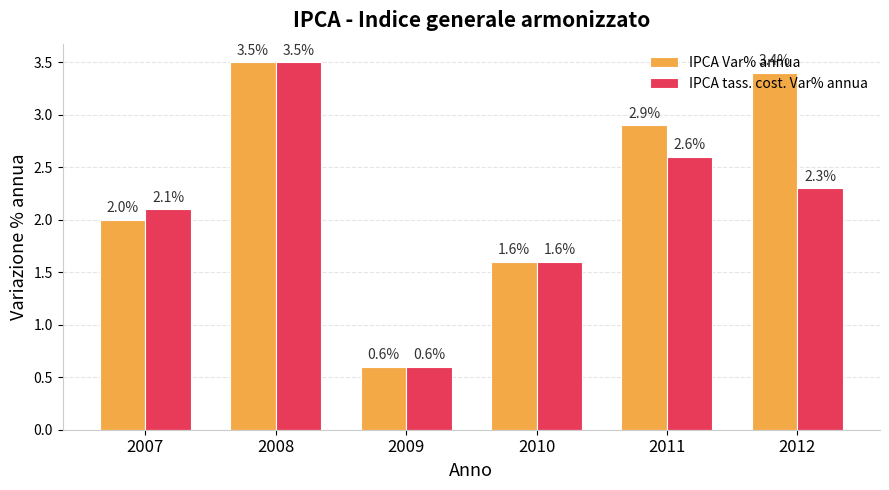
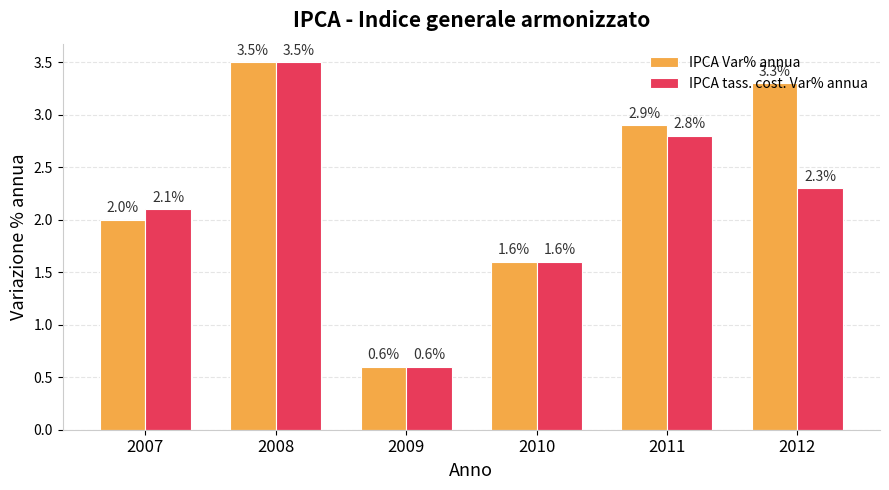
IPCA tass. cost. Var% annua, 2011: 2.6% -> 2.8%
IPCA Var% annua, 2012: 3.4% -> 3.3%
